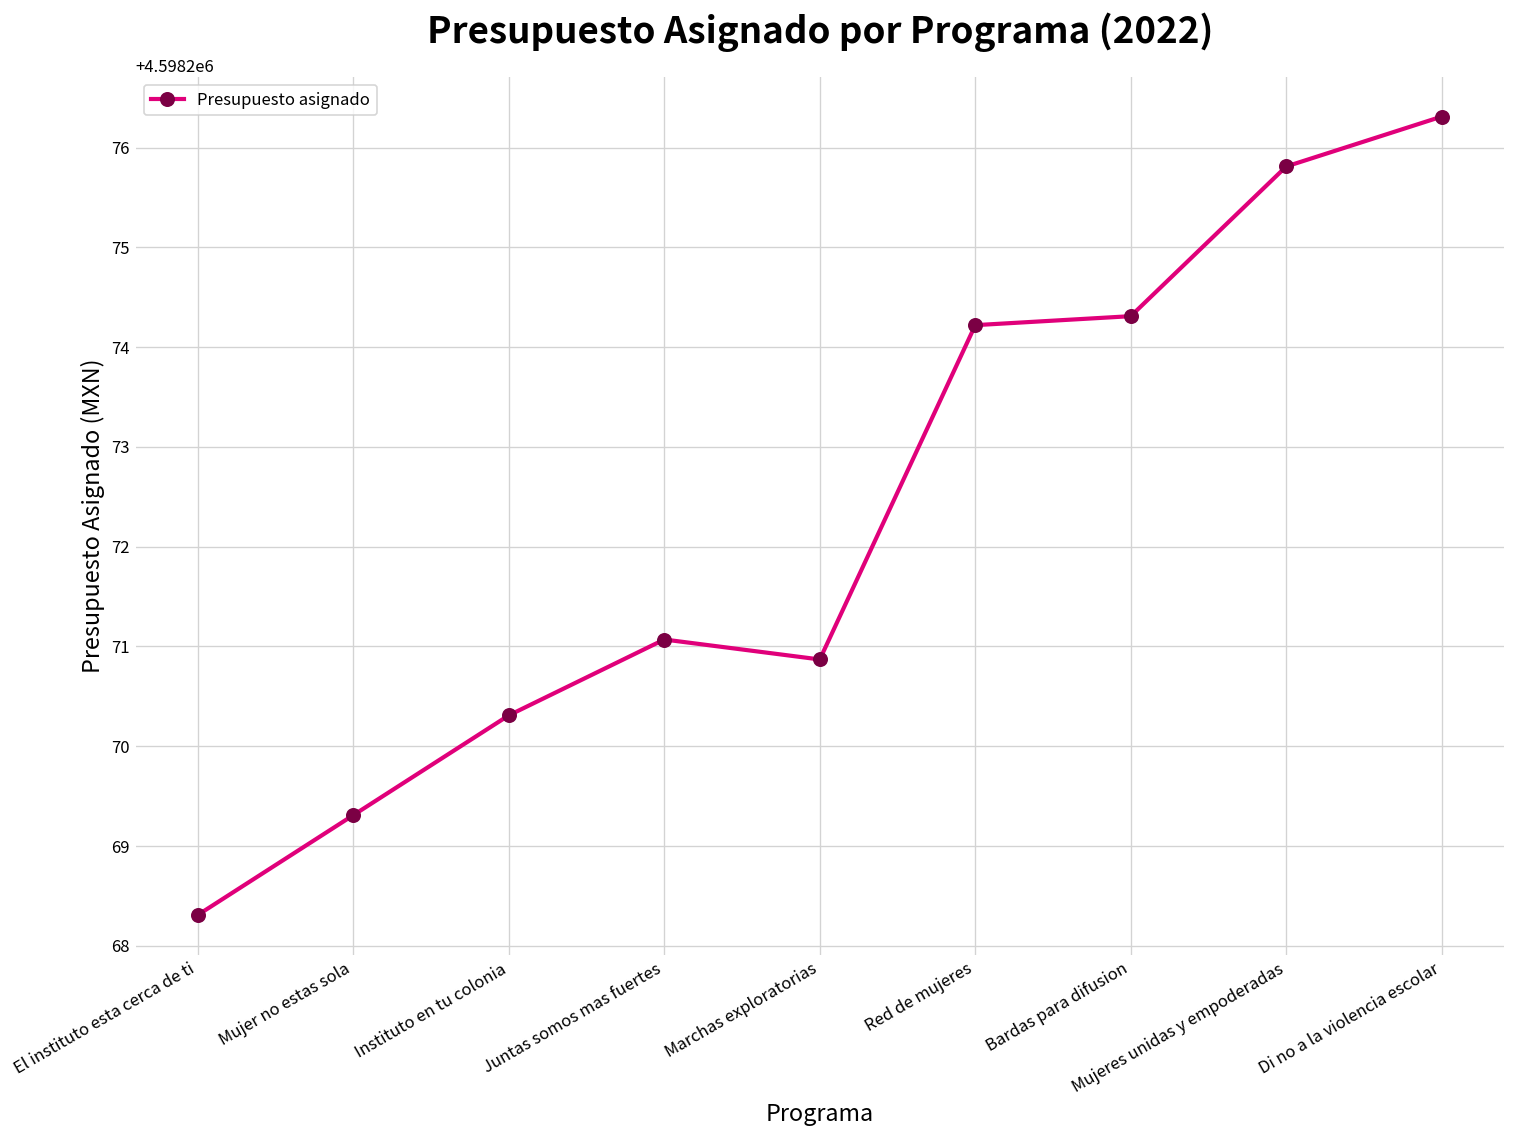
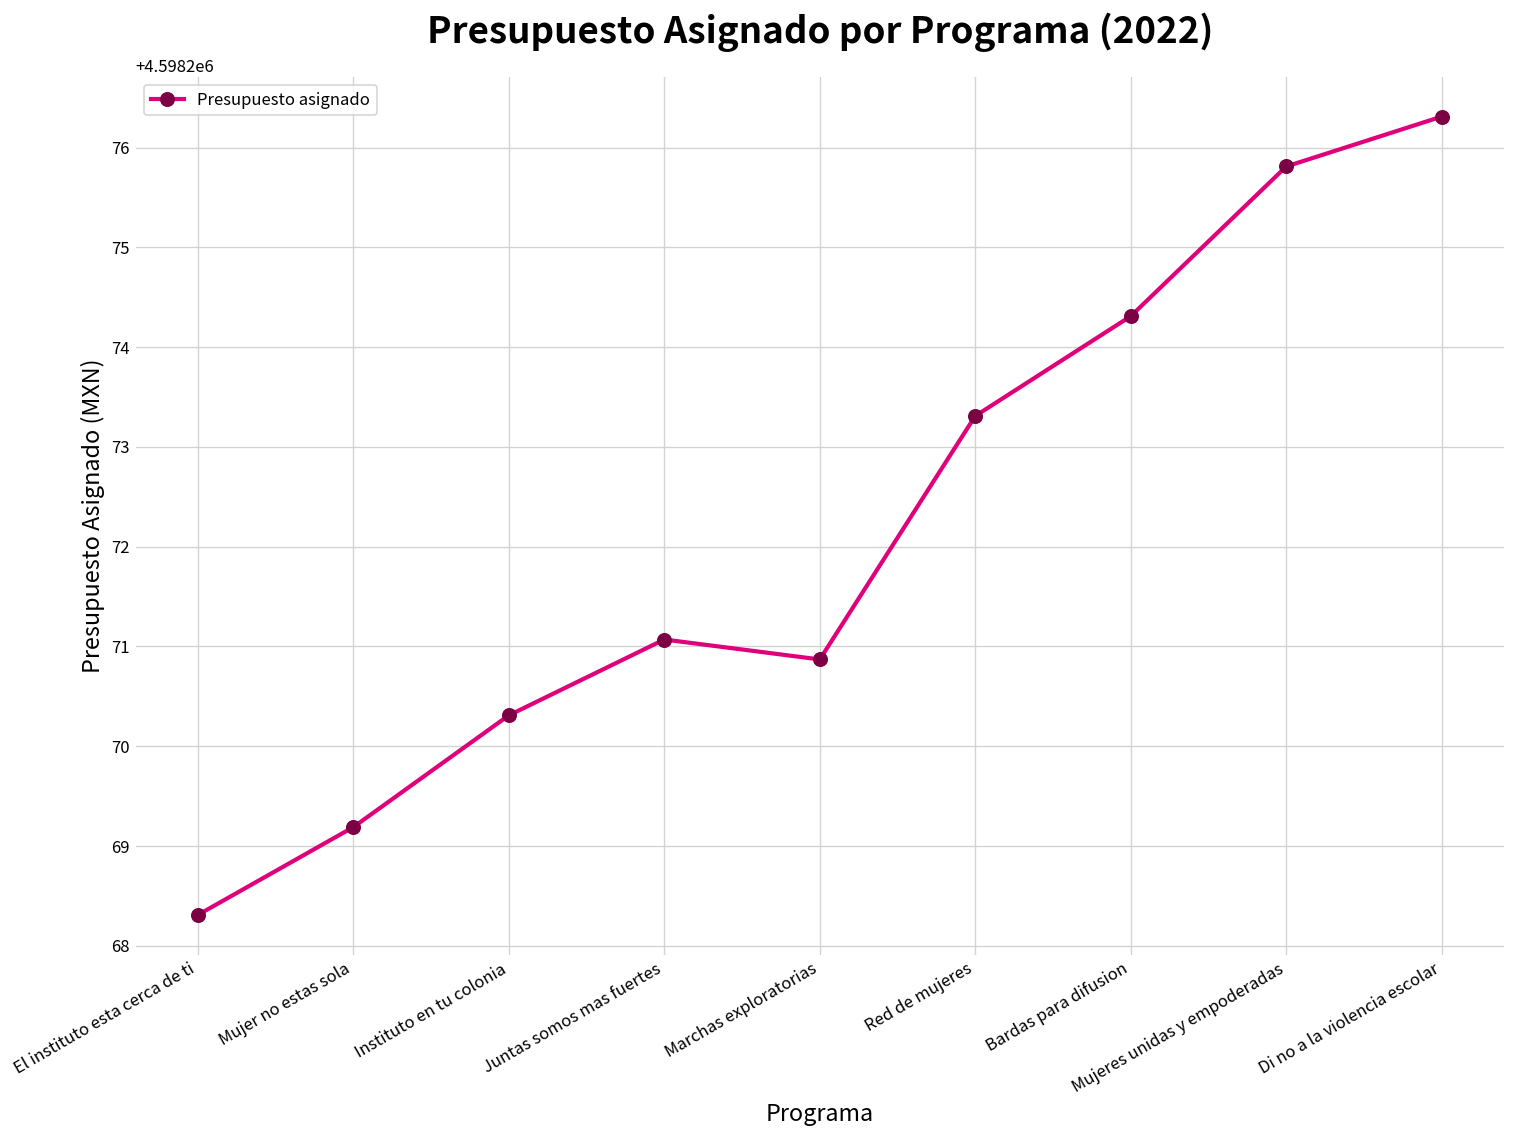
Mujer no estas sola: 4598269.3 -> 4598269.2
Red de mujeres: 4598274.2 -> 4598273.3
